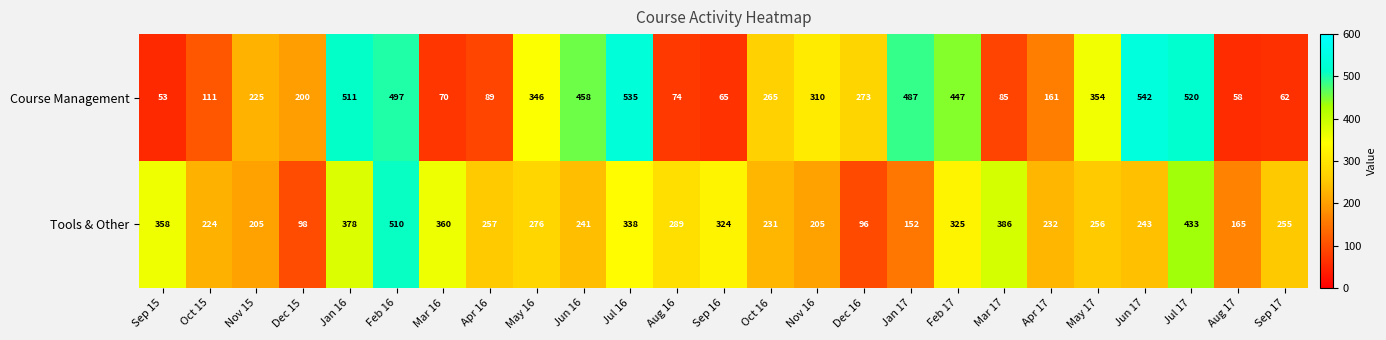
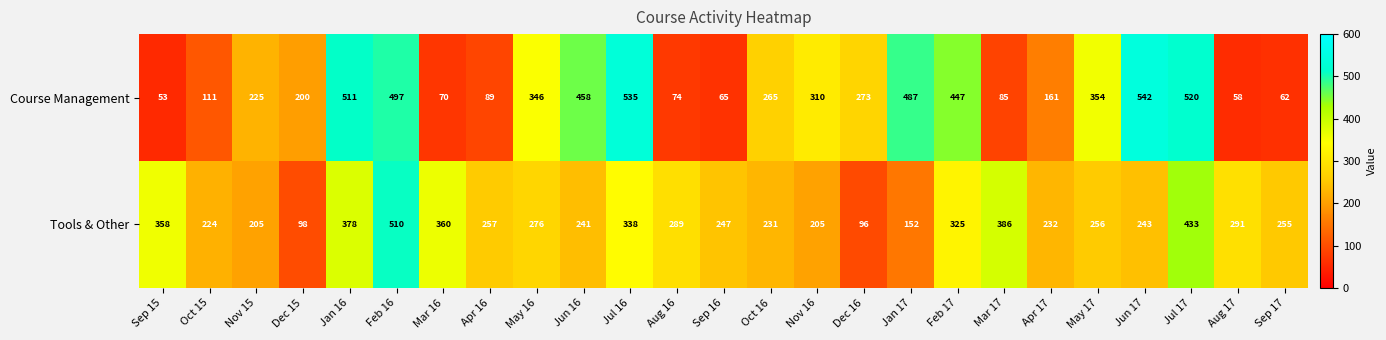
Tools & Other, Sep 16: 324 -> 247
Tools & Other, Aug 17: 165 -> 291
